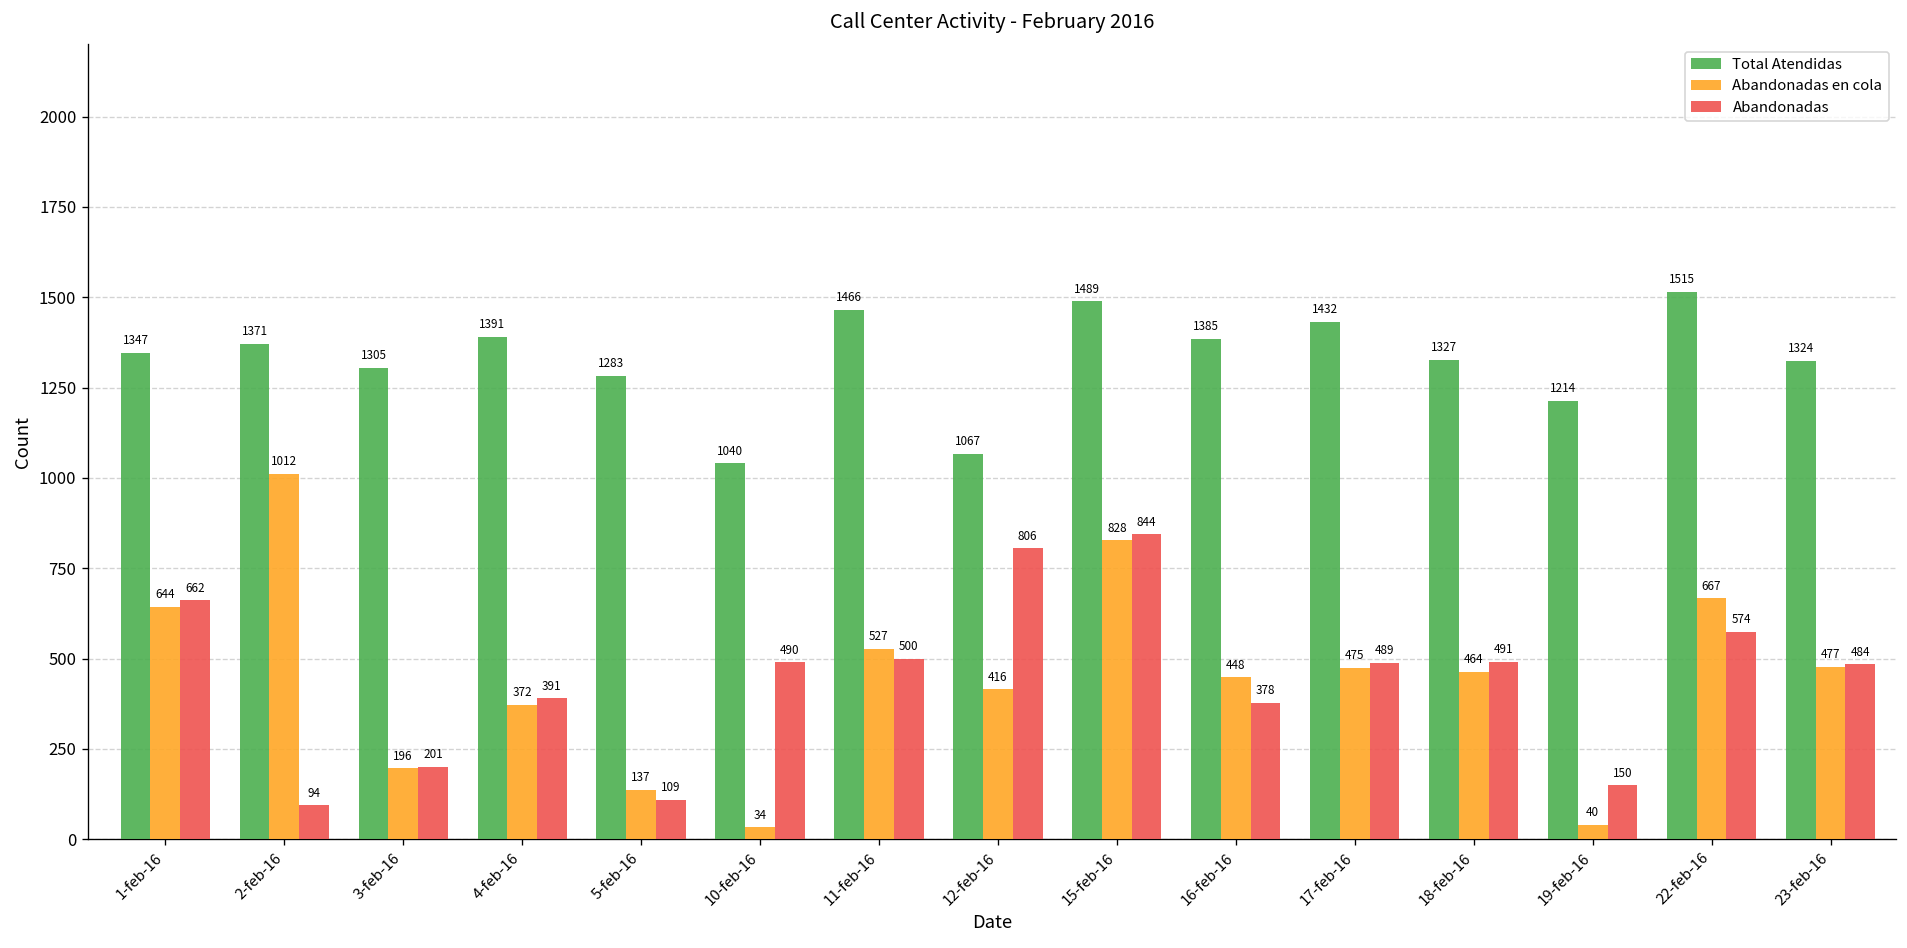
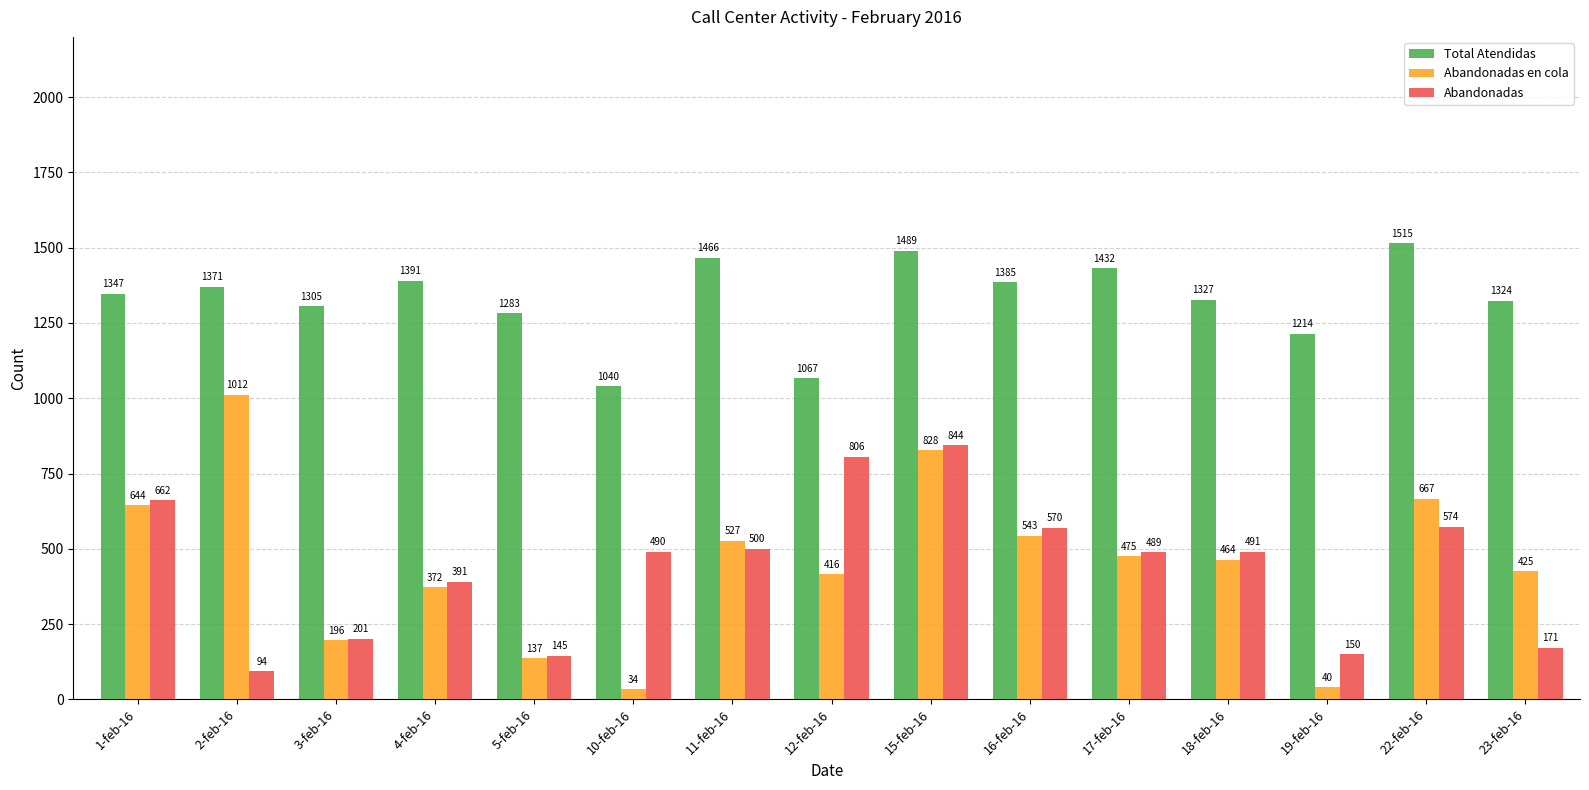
Abandonadas, 5-feb-16: 109 -> 145
Abandonadas en cola, 16-feb-16: 448 -> 543
Abandonadas, 16-feb-16: 378 -> 570
Abandonadas en cola, 23-feb-16: 477 -> 425
Abandonadas, 23-feb-16: 484 -> 171
